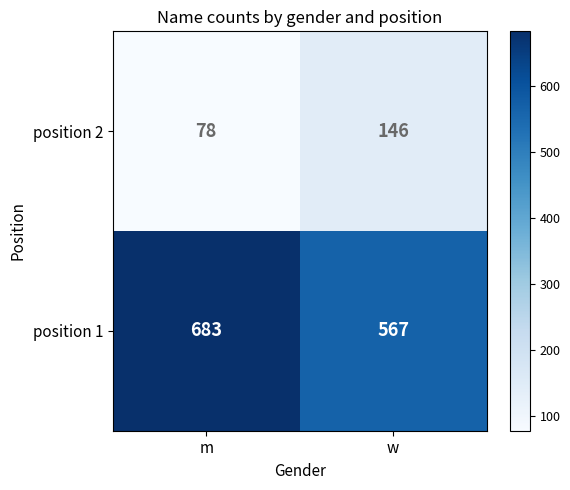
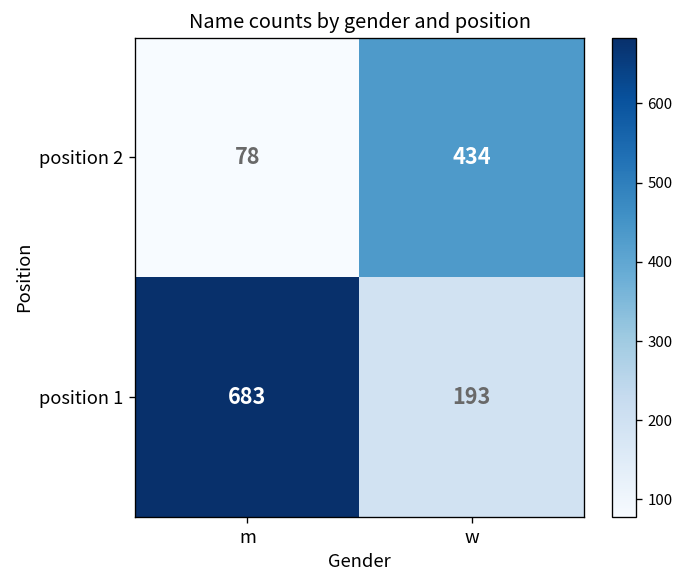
position 2, w: 146 -> 434
position 1, w: 567 -> 193
